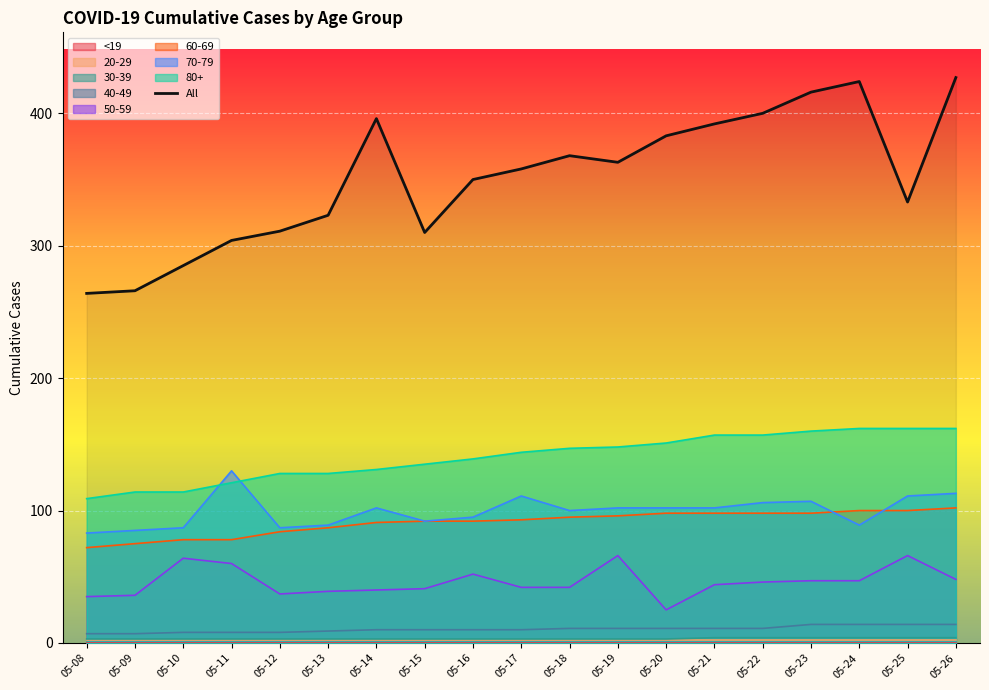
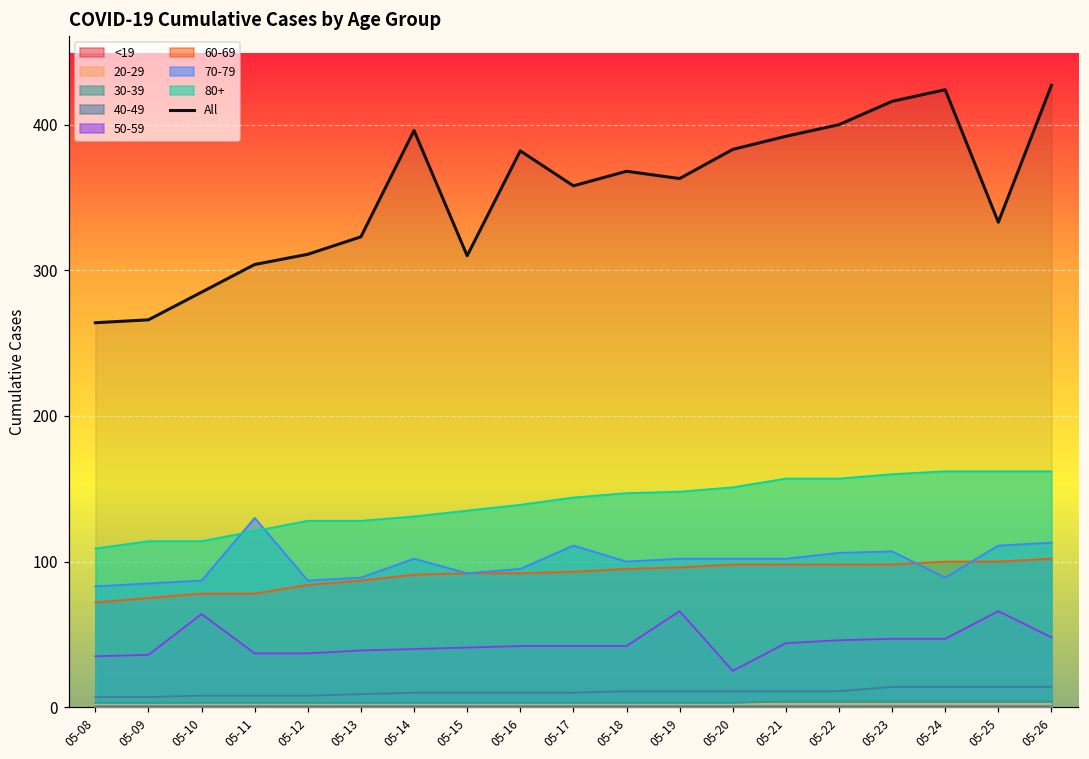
50-59, 05-11: 60 -> 37
50-59, 05-16: 52 -> 42
All, 05-16: 350 -> 382
